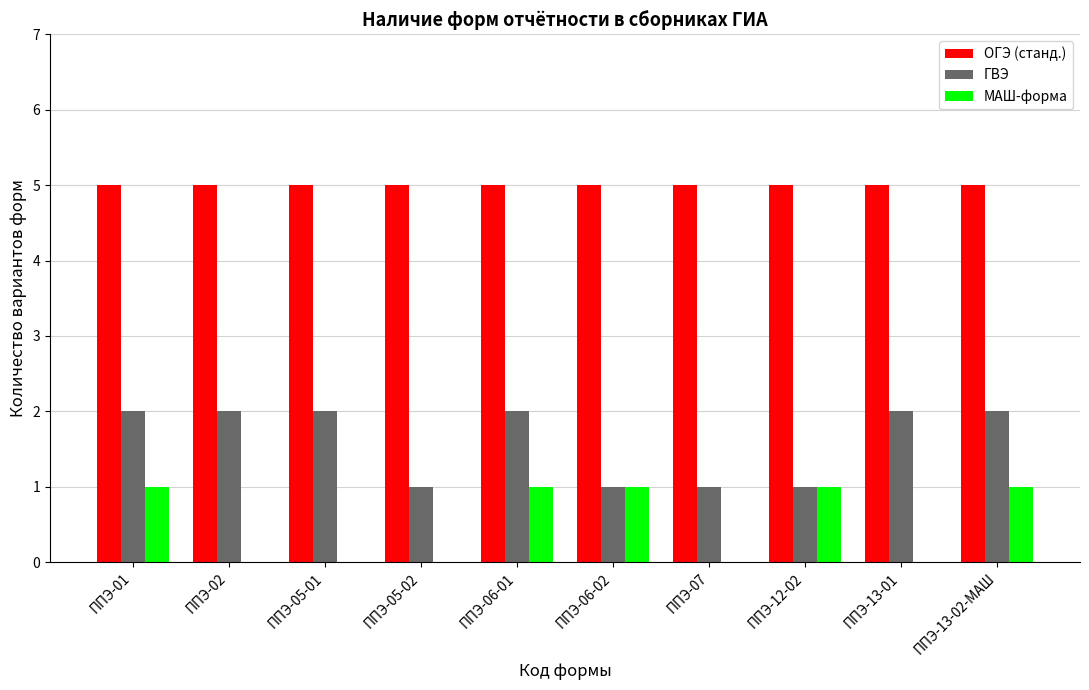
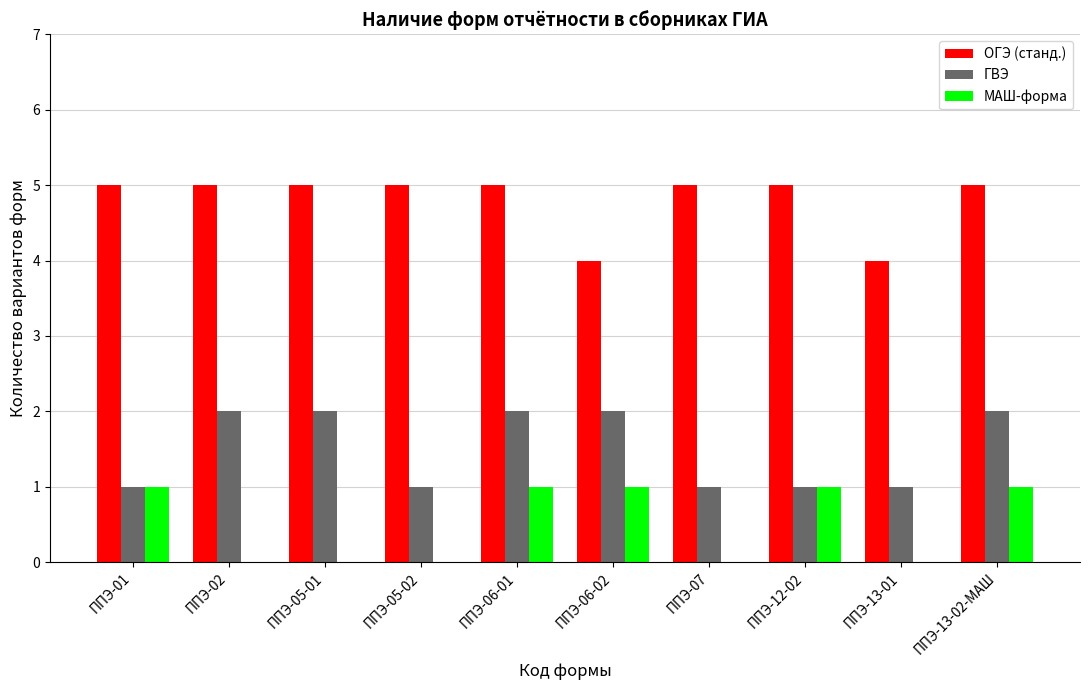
ГВЭ, ППЭ-01: 2 -> 1
ОГЭ (станд.), ППЭ-06-02: 5 -> 4
ГВЭ, ППЭ-06-02: 1 -> 2
ОГЭ (станд.), ППЭ-13-01: 5 -> 4
ГВЭ, ППЭ-13-01: 2 -> 1
